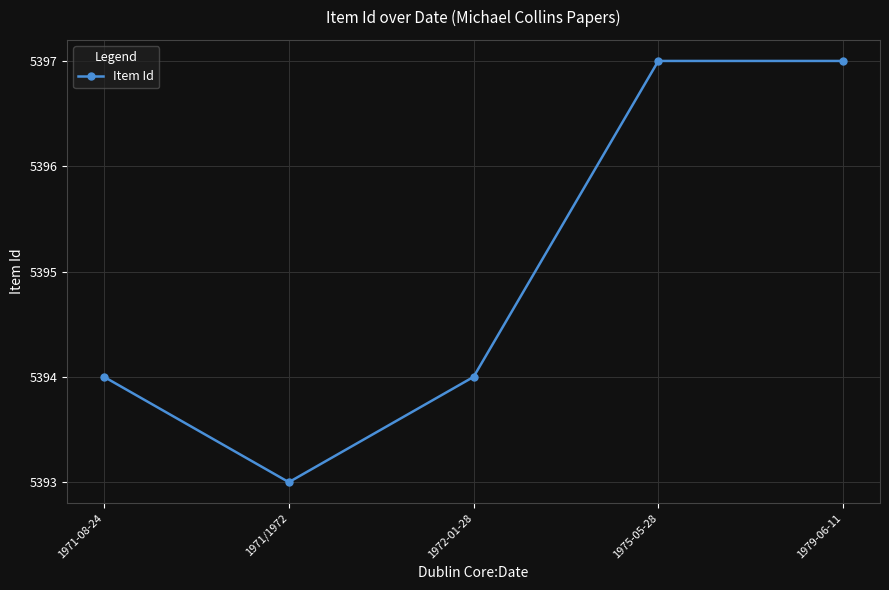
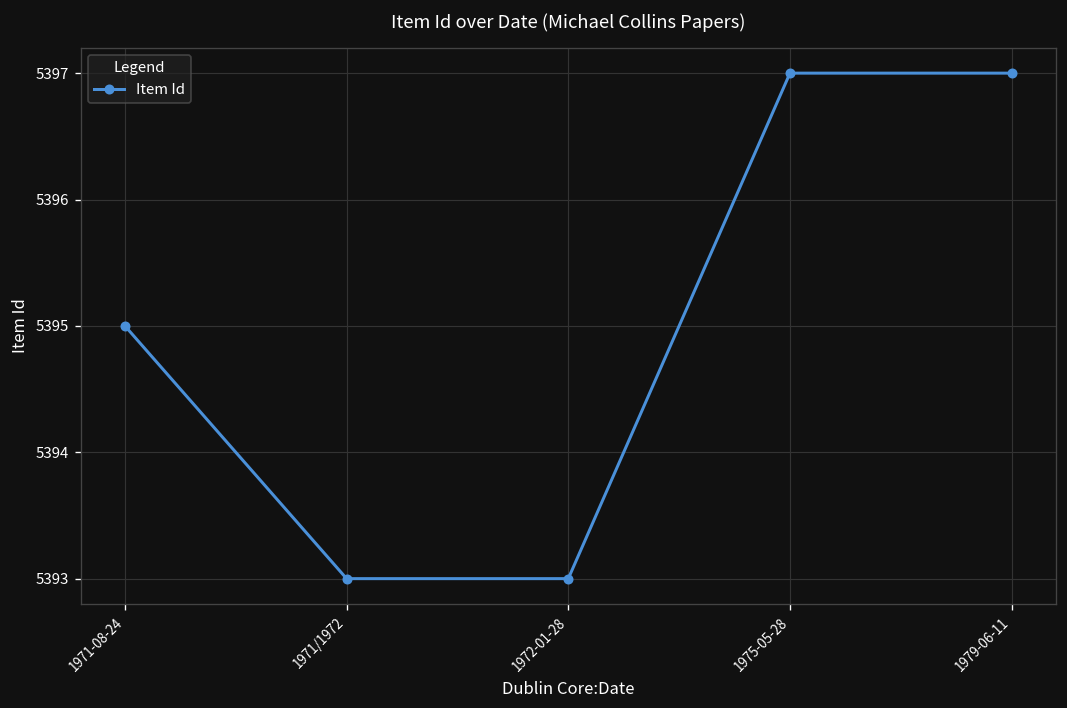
1971-08-24: 5394 -> 5395
1972-01-28: 5394 -> 5393
